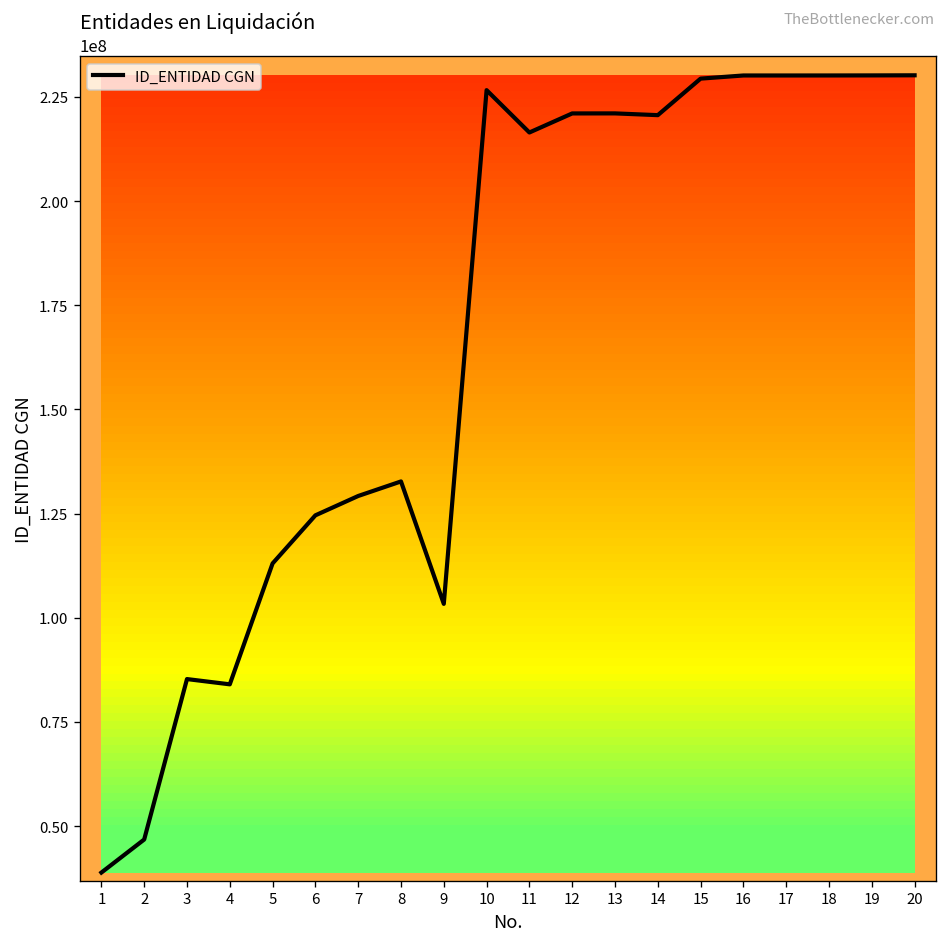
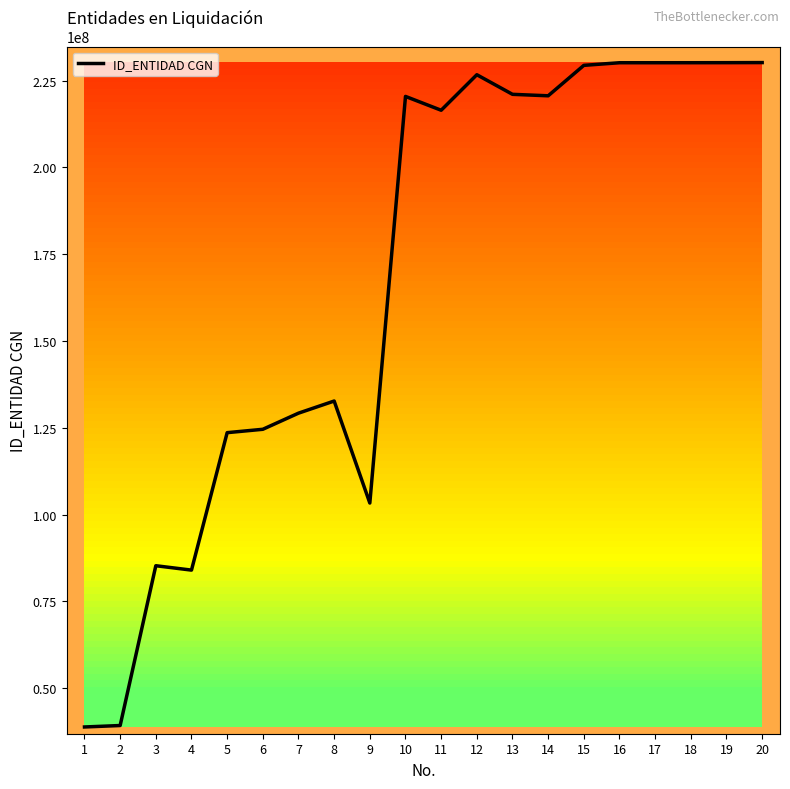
2: 47000000 -> 39000000
5: 113000000 -> 124000000
10: 227000000 -> 220000000
12: 221000000 -> 227000000
